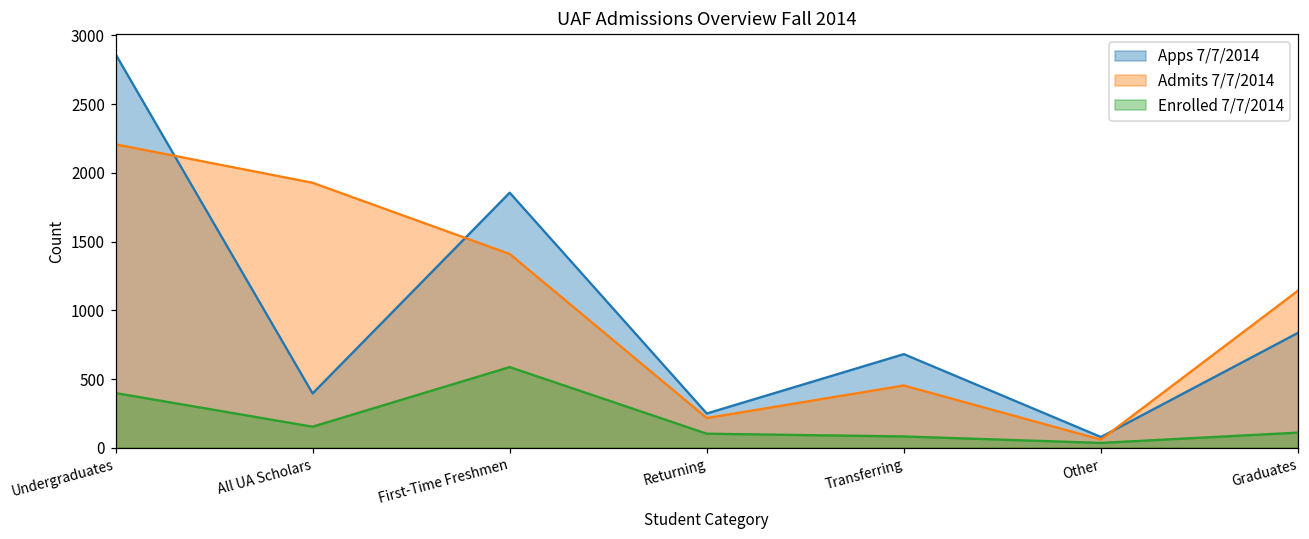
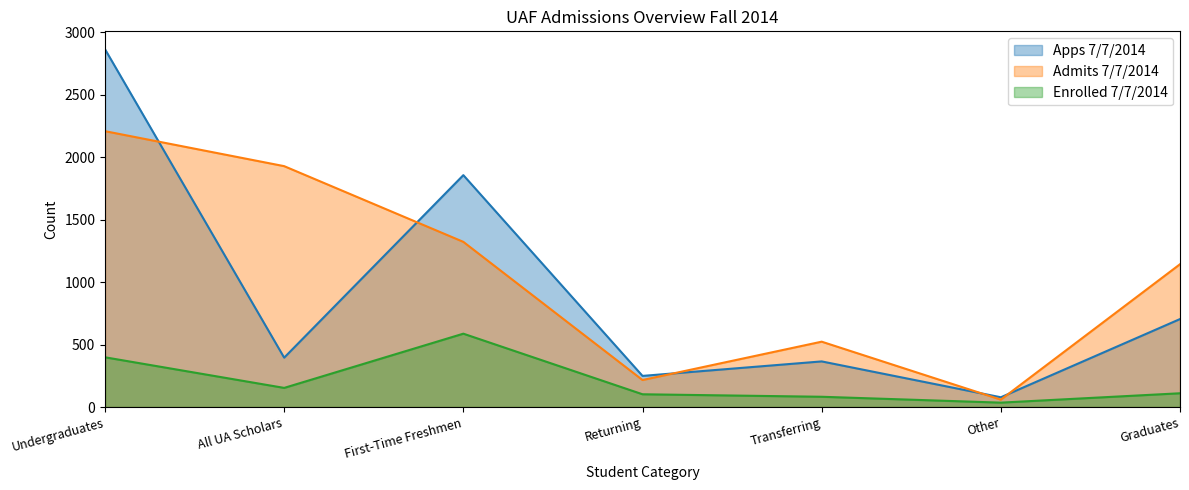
Admits 7/7/2014, First-Time Freshmen: 1410 -> 1320
Apps 7/7/2014, Transferring: 680 -> 370
Admits 7/7/2014, Transferring: 450 -> 520
Apps 7/7/2014, Graduates: 840 -> 700
